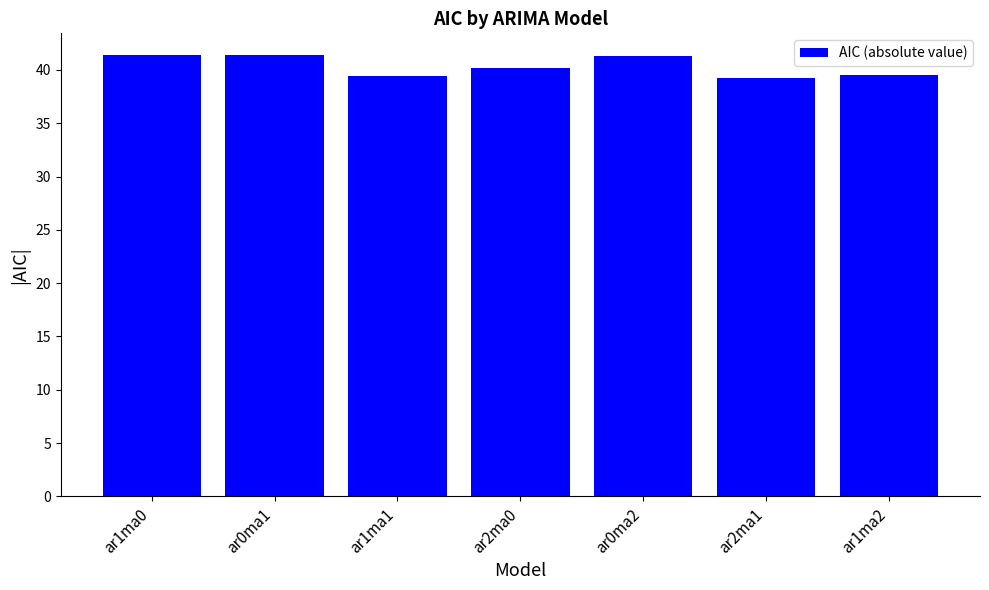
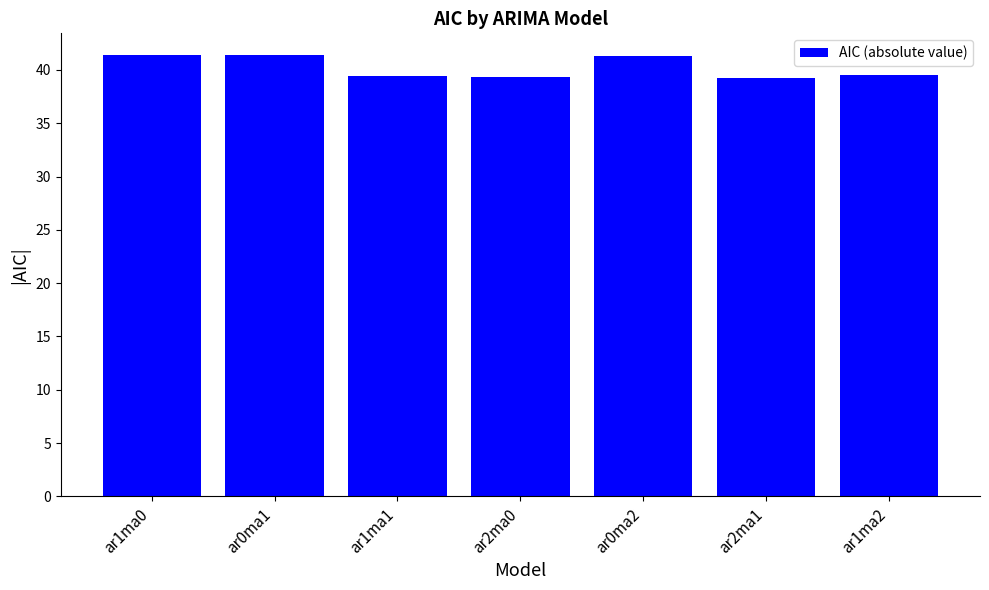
ar2ma0: 40.1 -> 39.4
